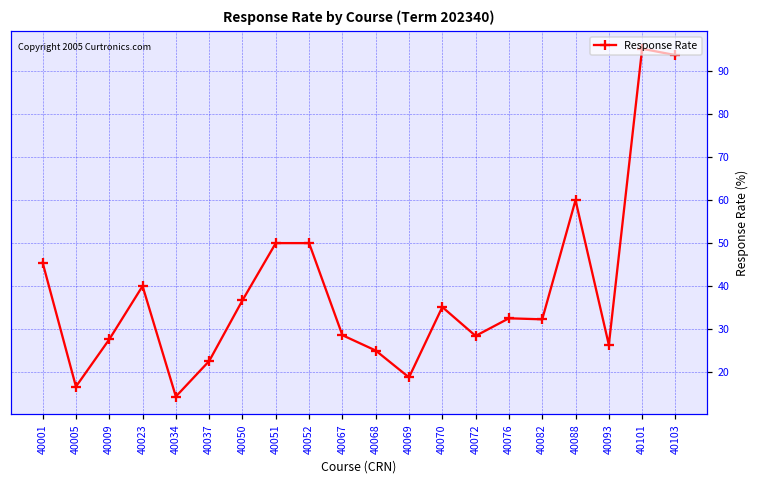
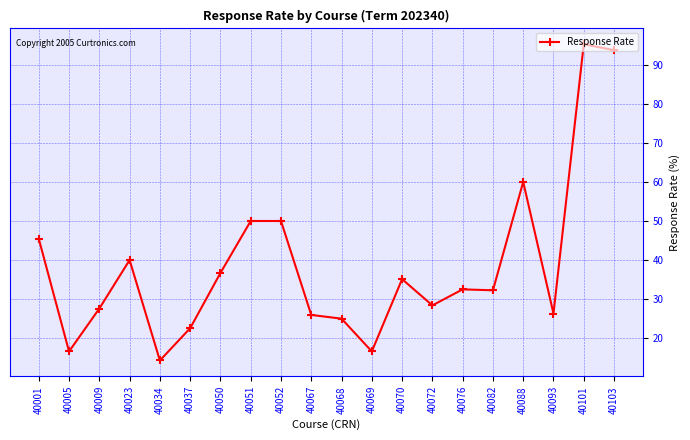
40067: 29 -> 26
40069: 19 -> 17
